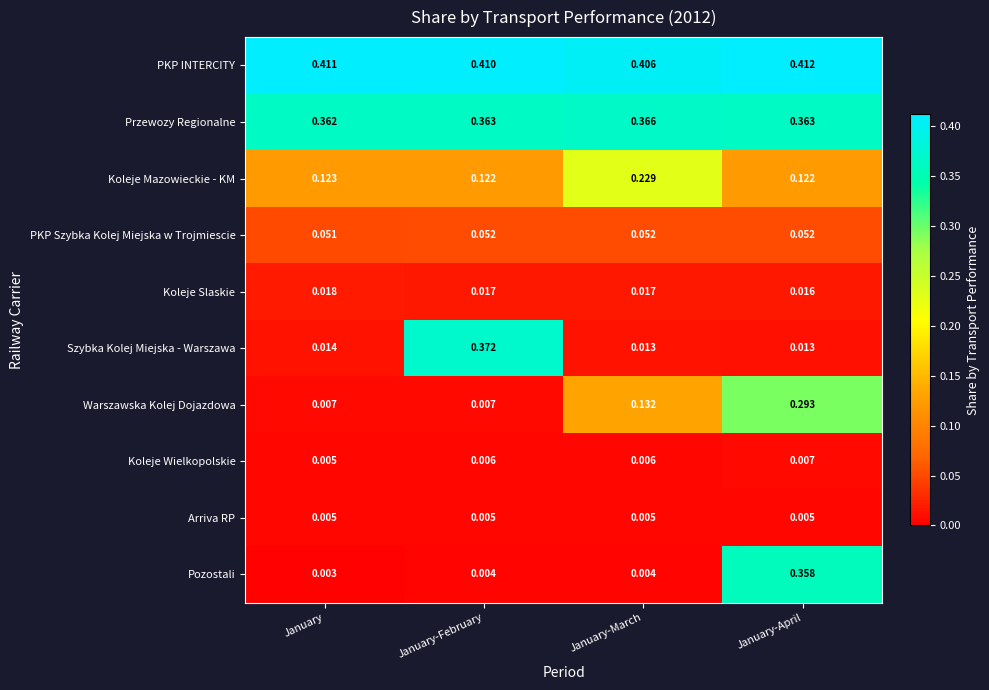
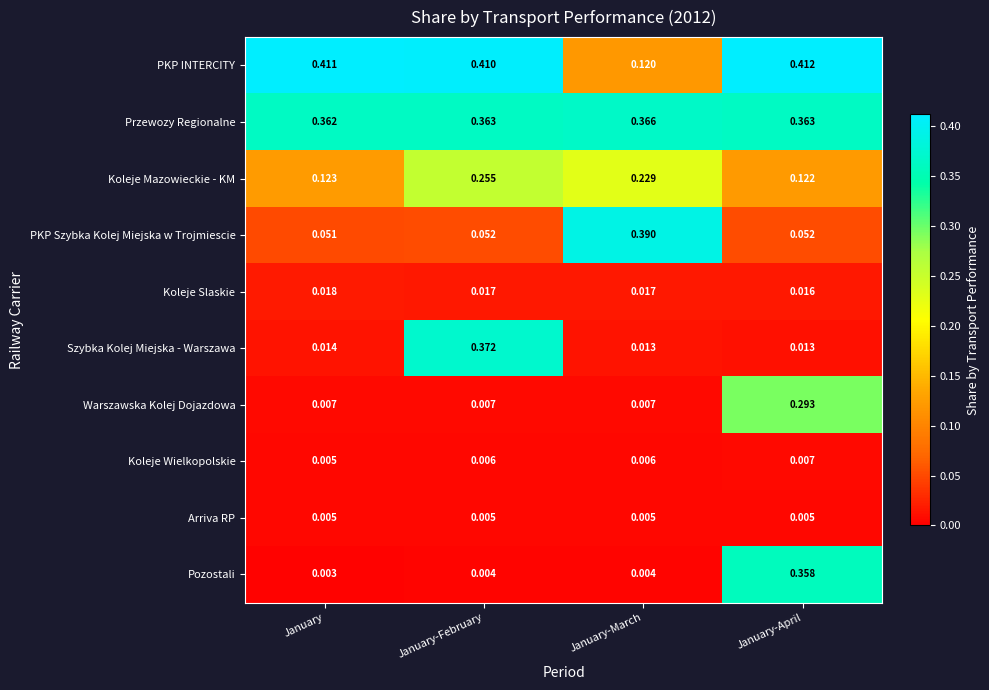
PKP INTERCITY, January-March: 0.406 -> 0.120
Koleje Mazowieckie - KM, January-February: 0.122 -> 0.255
PKP Szybka Kolej Miejska w Trojmiescie, January-March: 0.052 -> 0.390
Warszawska Kolej Dojazdowa, January-March: 0.132 -> 0.007
